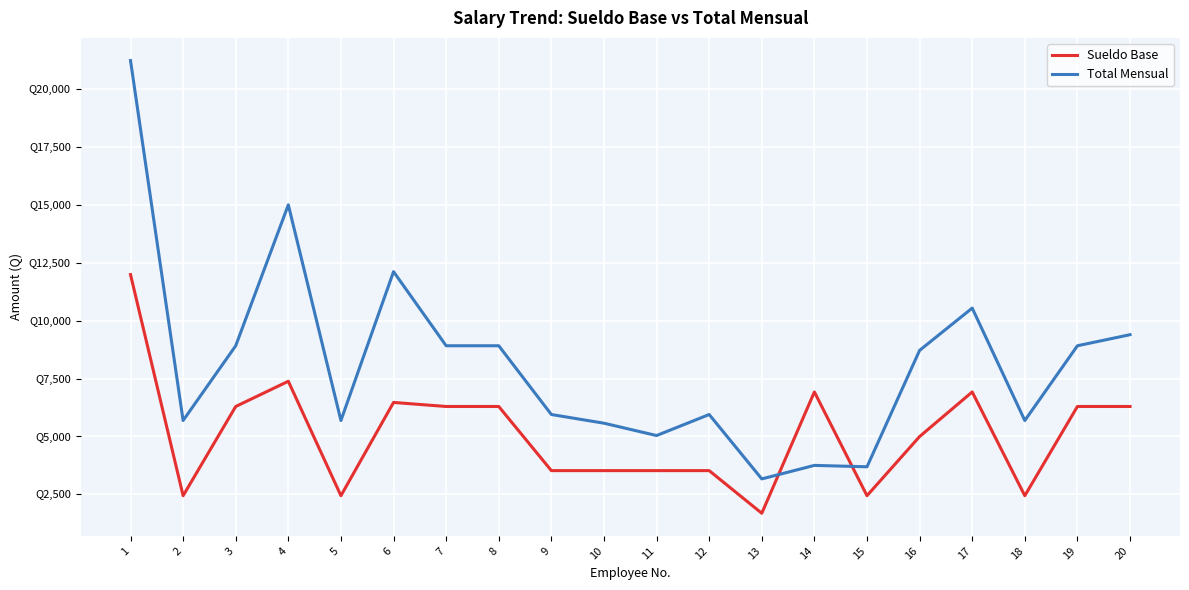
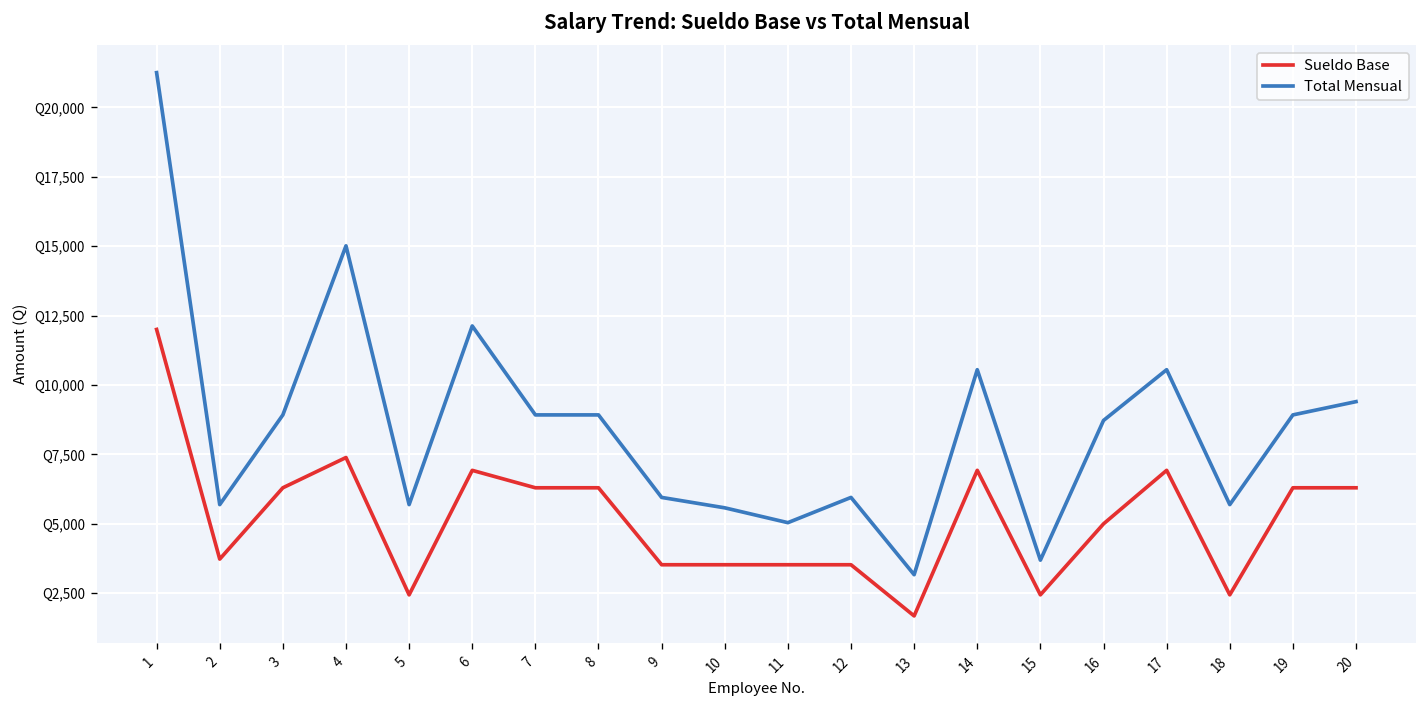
Sueldo Base, 2: Q2,400 -> Q3,700
Sueldo Base, 6: Q6,500 -> Q6,900
Total Mensual, 14: Q3,800 -> Q10,600
